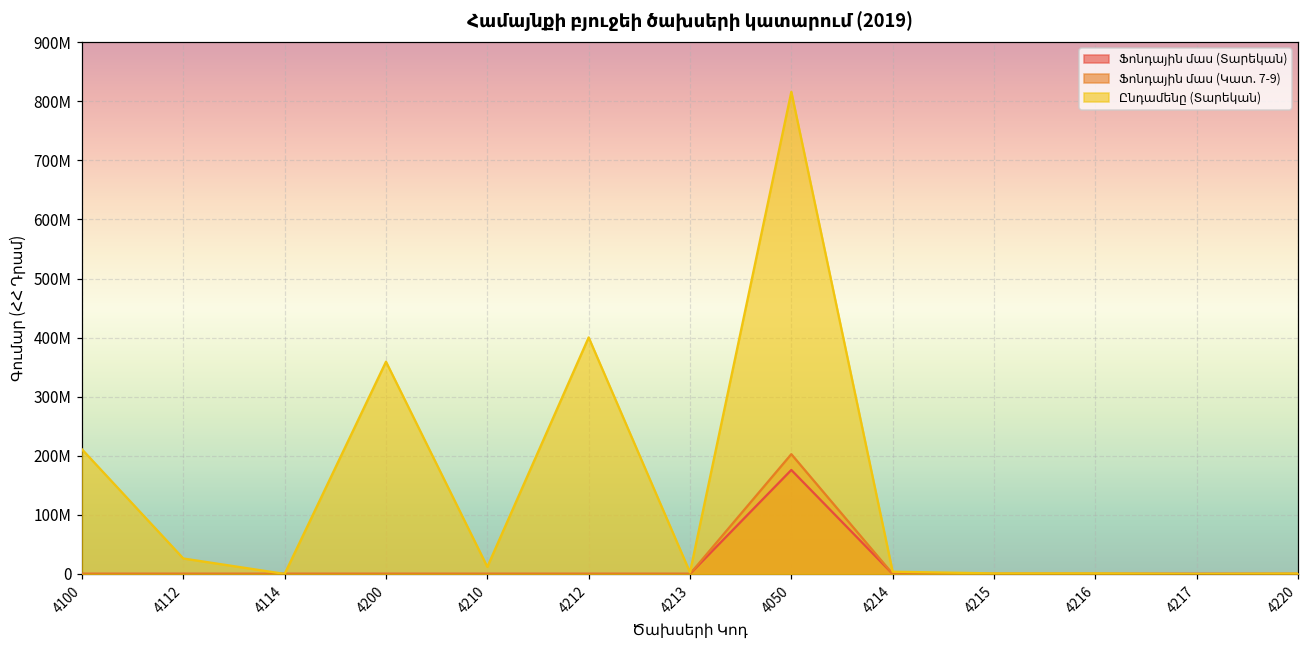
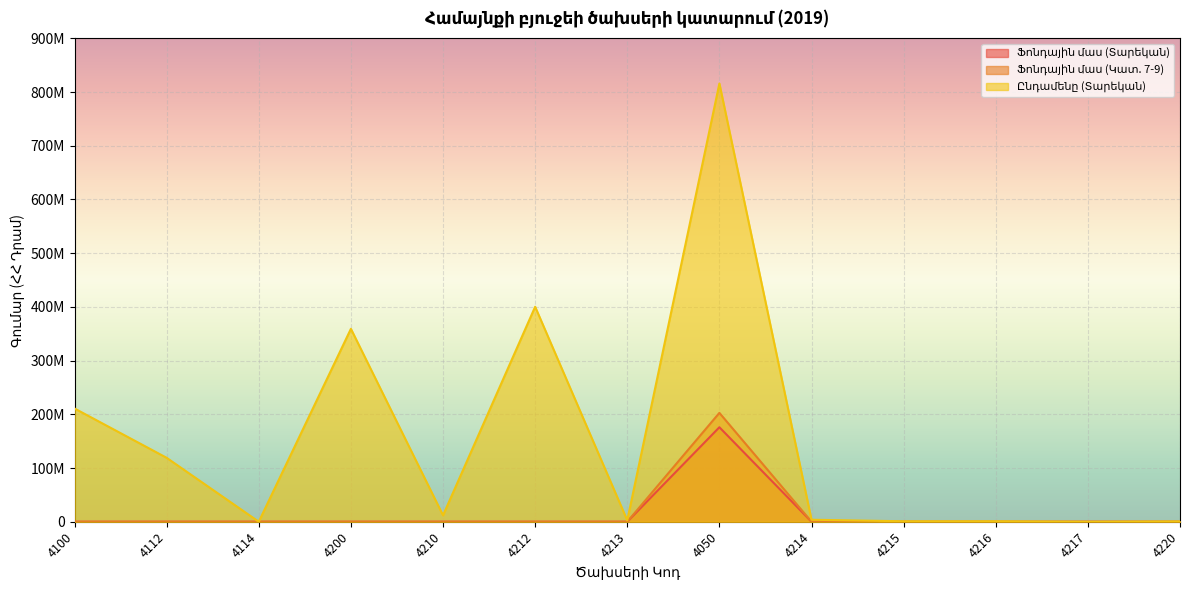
Ընդամենը (Տարեկան), 4112: 30000000 -> 120000000
